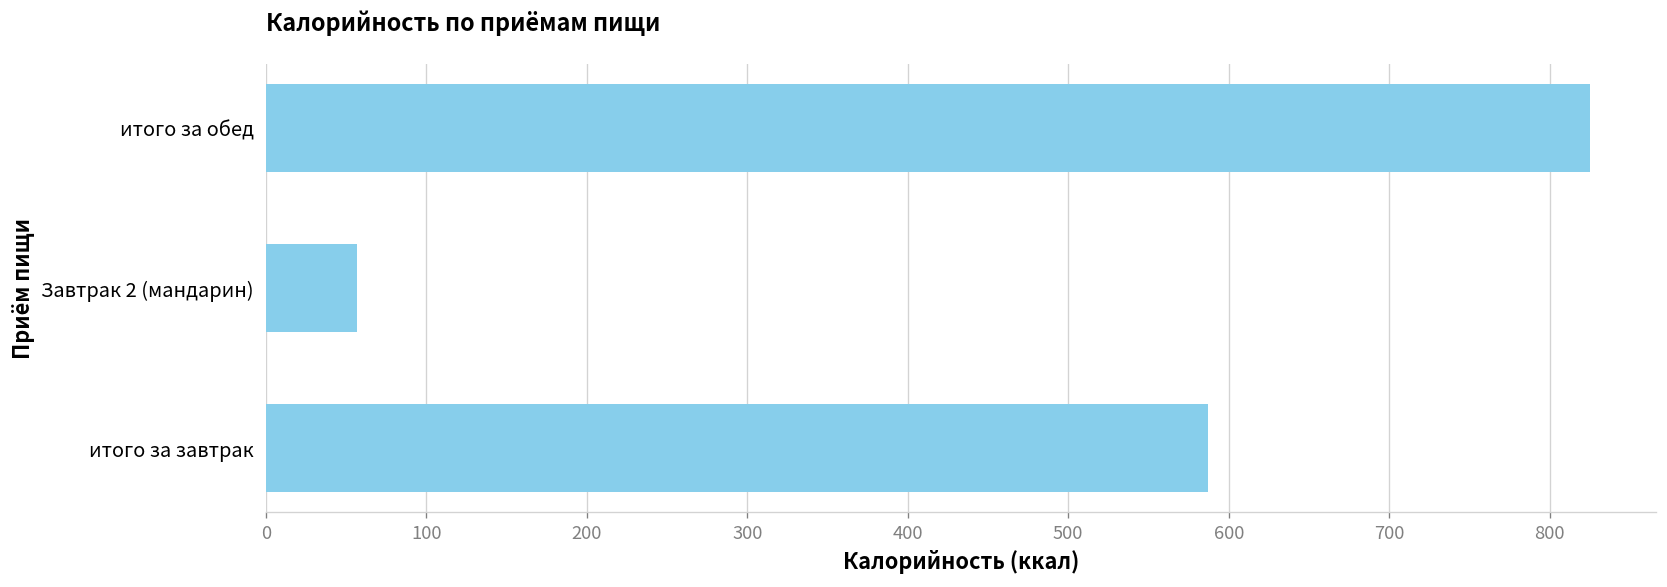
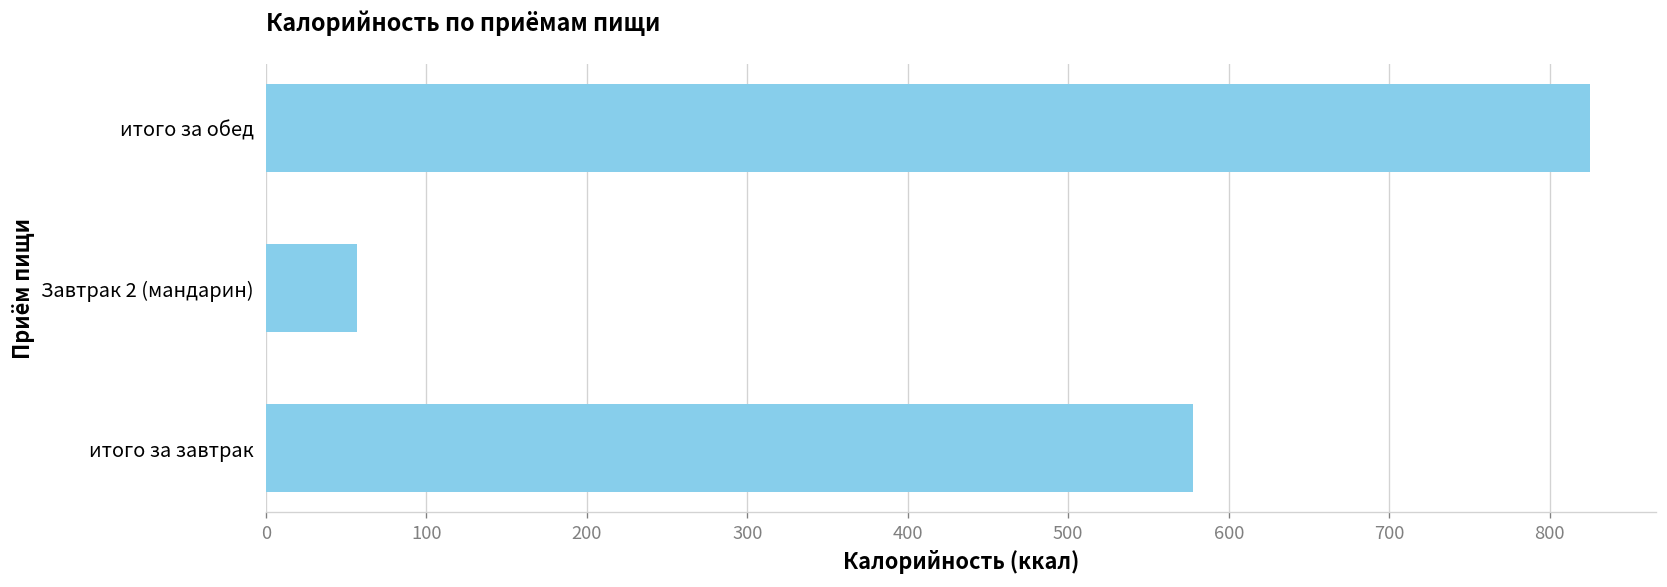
итого за завтрак: 587 -> 578
